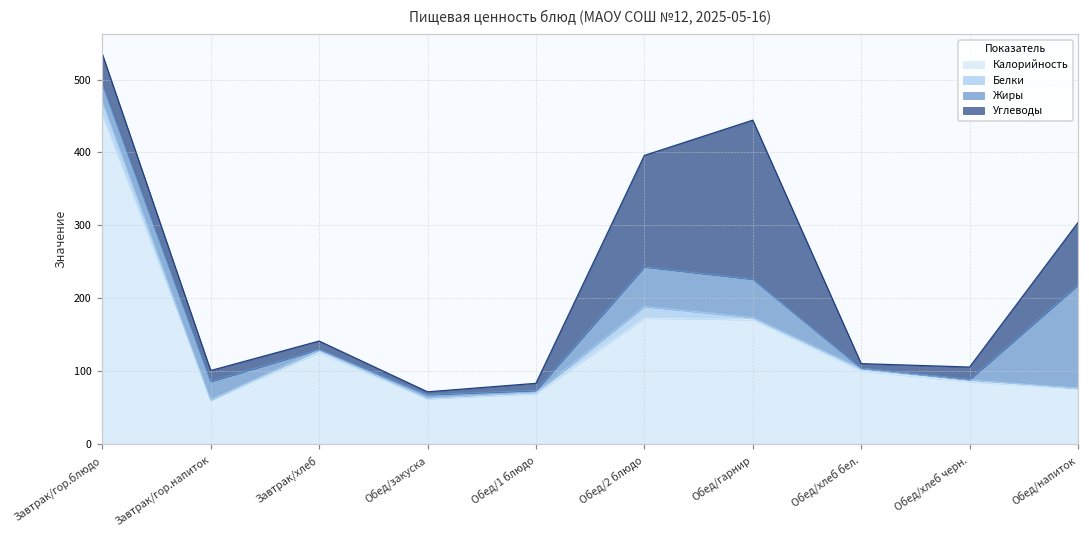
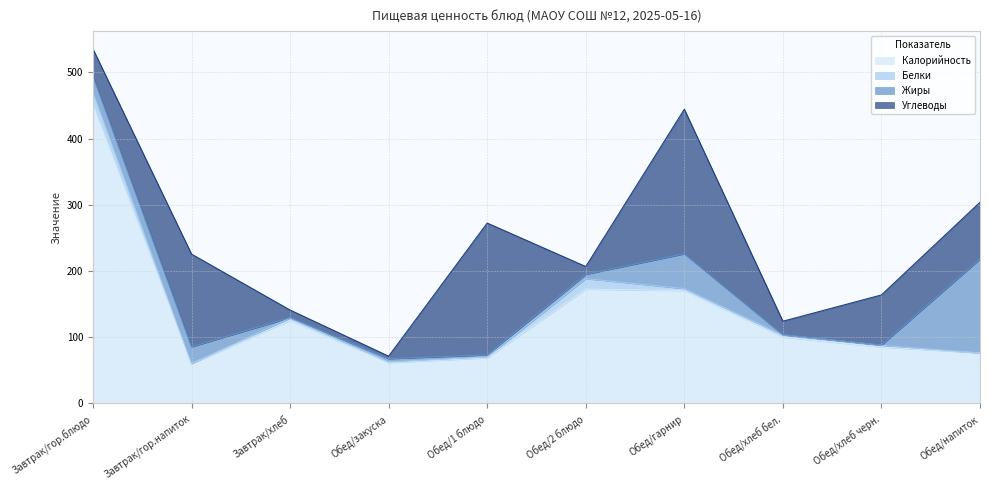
Углеводы, Завтрак/гор.напиток: 20 -> 140
Углеводы, Обед/1 блюдо: 10 -> 200
Жиры, Обед/2 блюдо: 50 -> 10
Углеводы, Обед/2 блюдо: 150 -> 10
Углеводы, Обед/хлеб бел.: 10 -> 20
Углеводы, Обед/хлеб черн.: 20 -> 80
